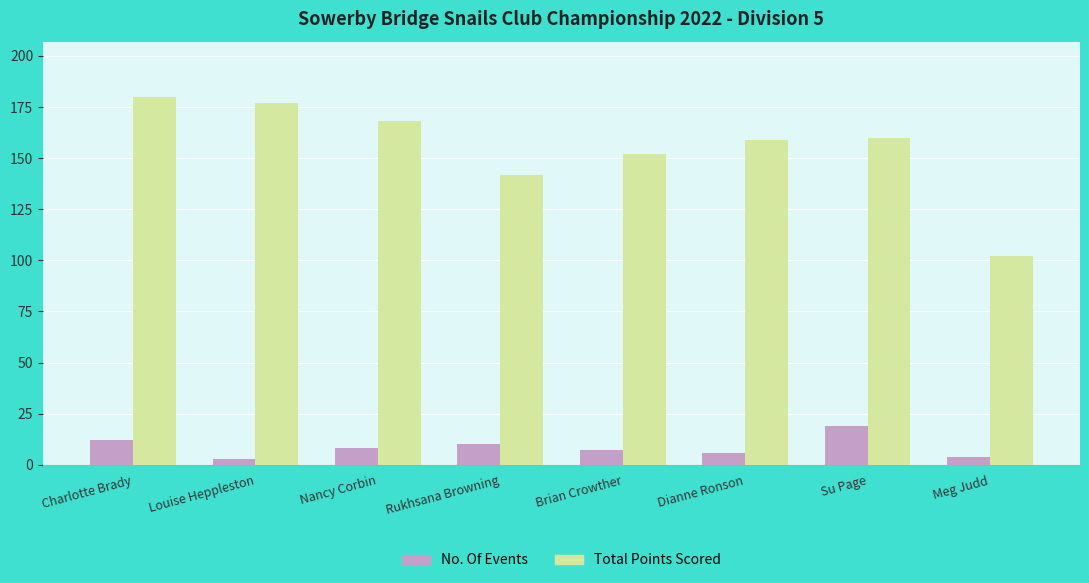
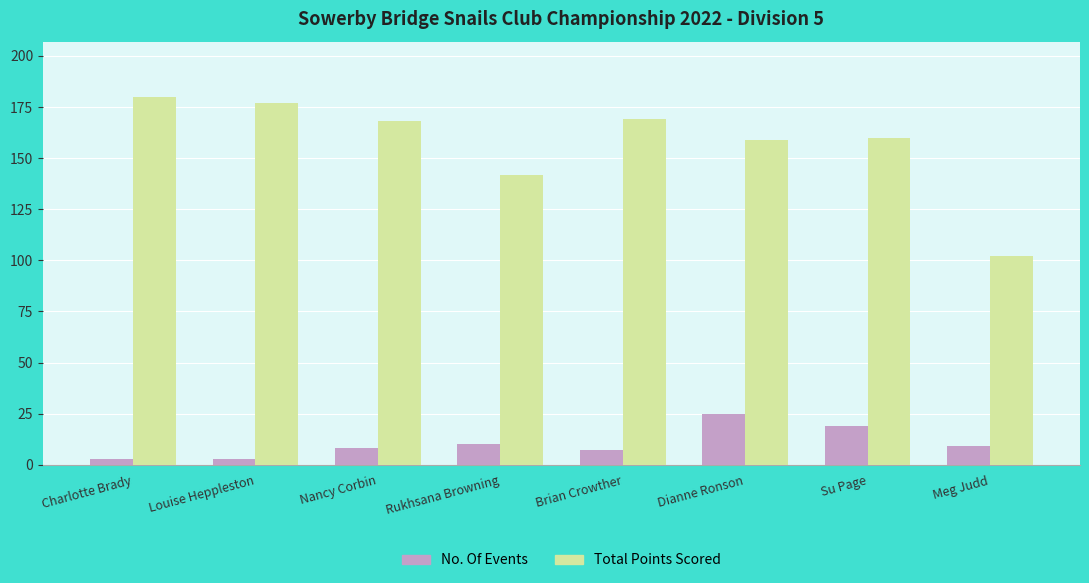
No. Of Events, Charlotte Brady: 12 -> 3
Total Points Scored, Brian Crowther: 152 -> 169
No. Of Events, Dianne Ronson: 6 -> 25
No. Of Events, Meg Judd: 4 -> 9
